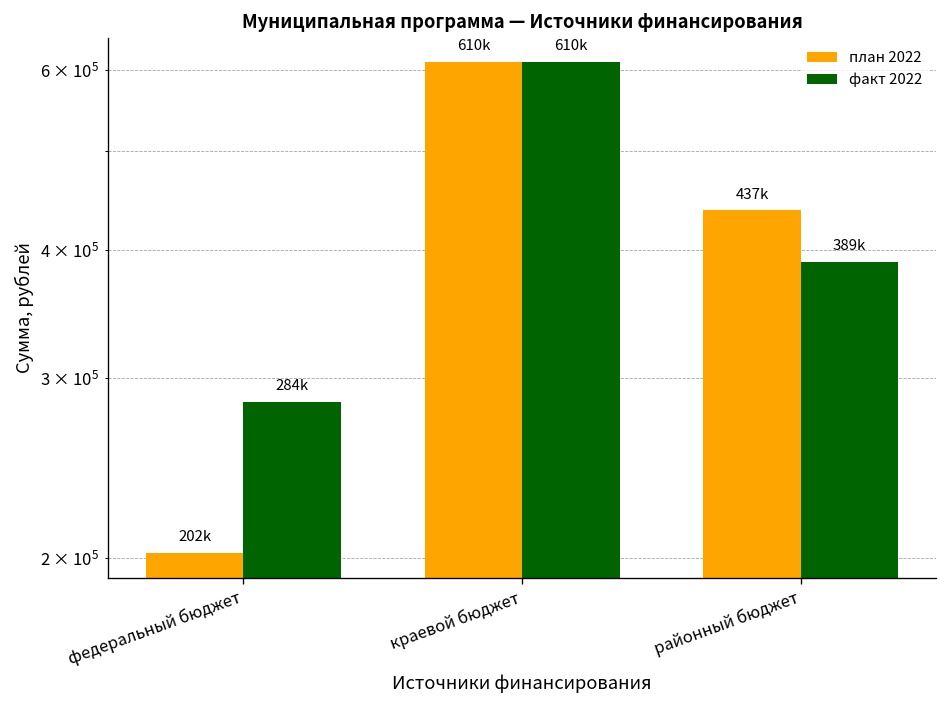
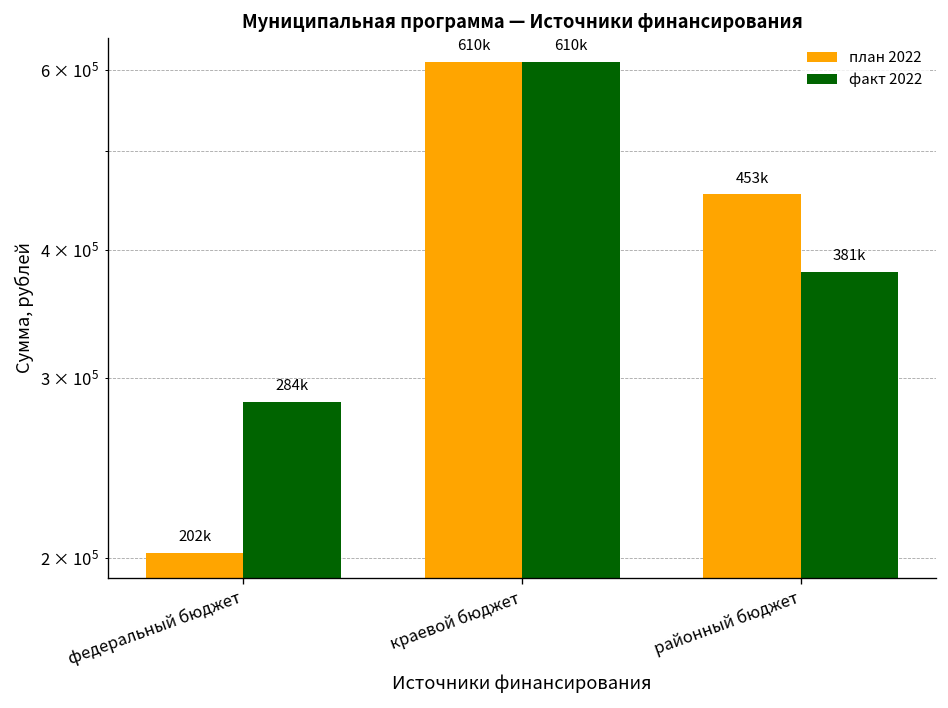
план 2022, районный бюджет: 437k -> 453k
факт 2022, районный бюджет: 389k -> 381k
